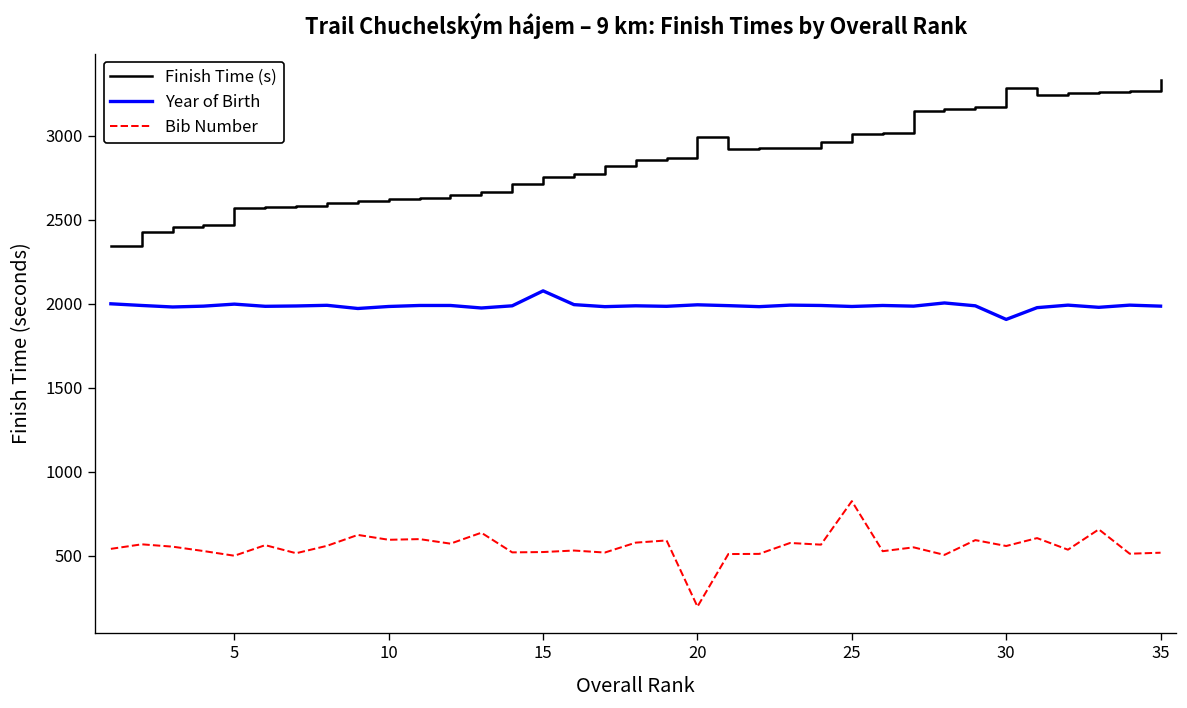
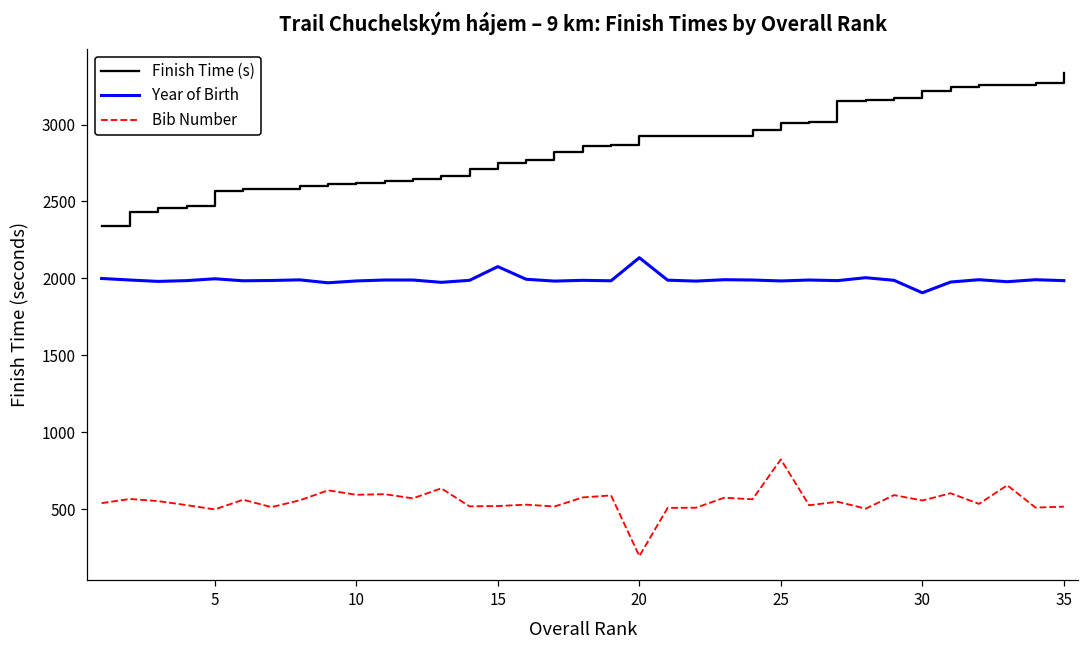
Finish Time (s), 20: 3000 -> 2920
Year of Birth, 20: 1990 -> 2140
Finish Time (s), 30: 3290 -> 3220
